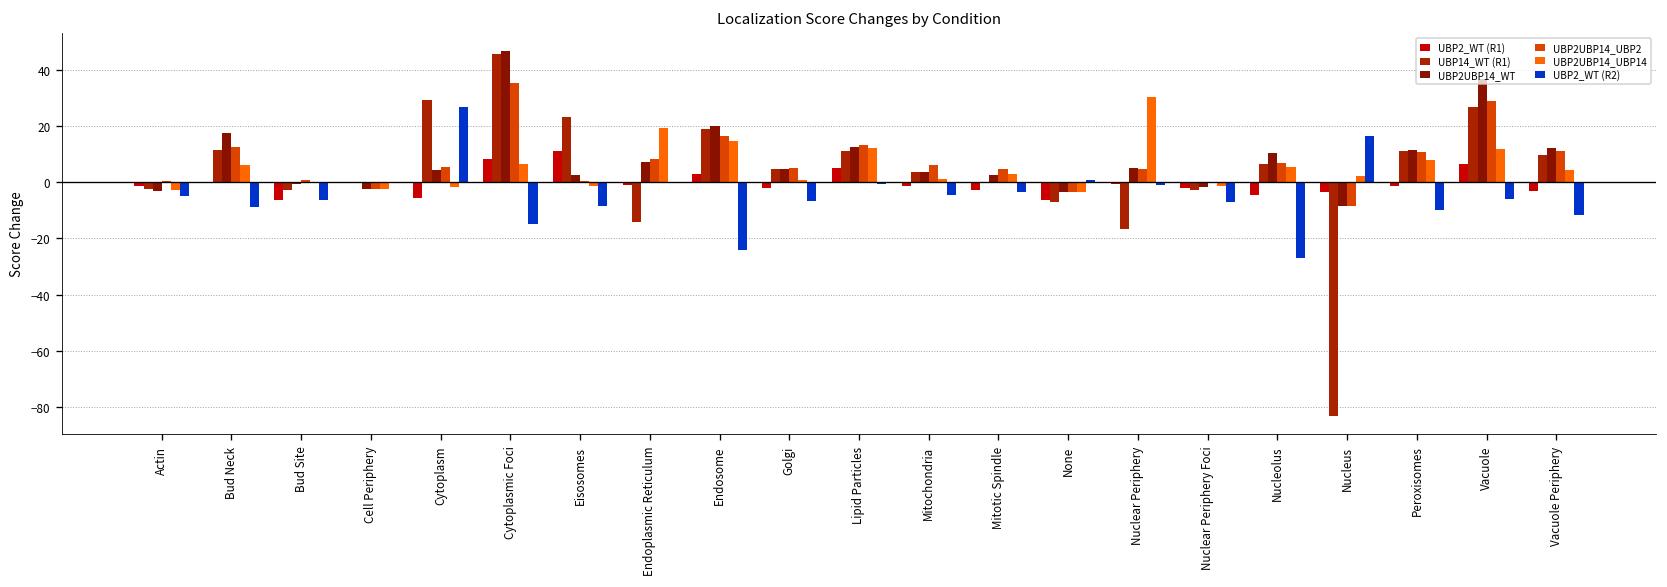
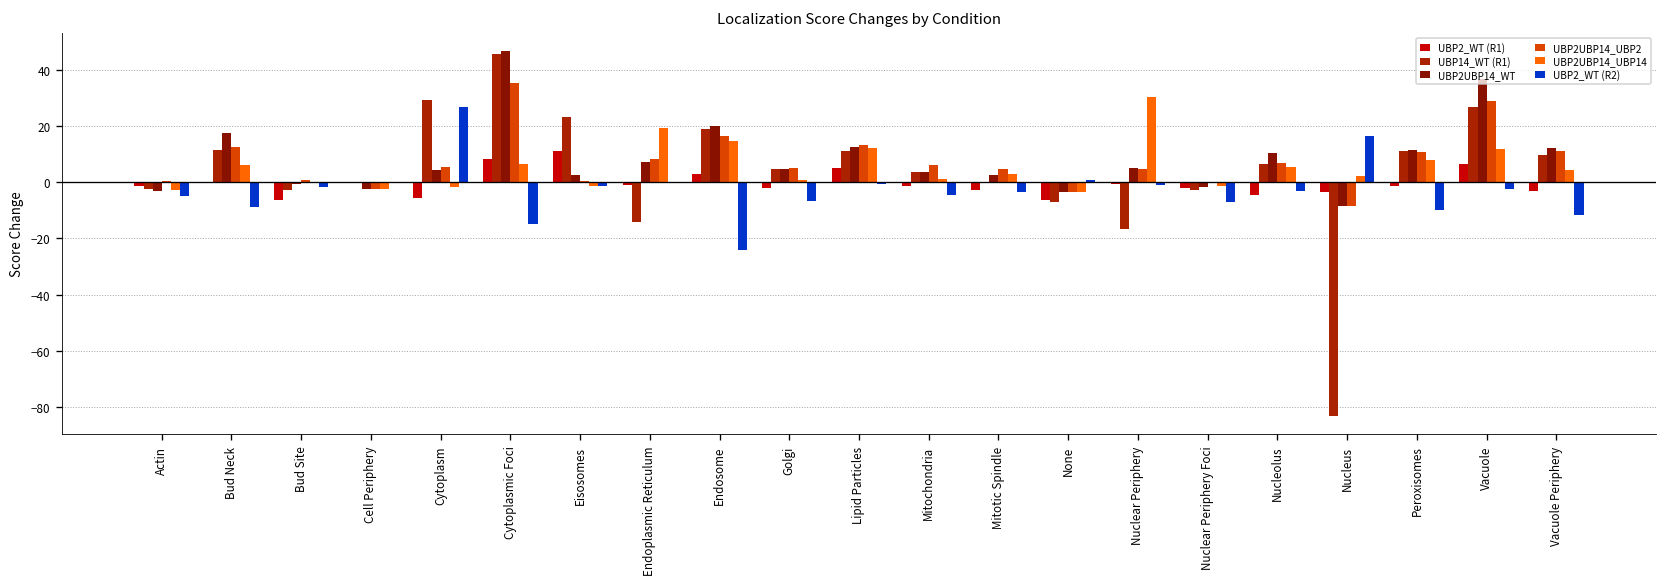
UBP2_WT (R2), Bud Site: -6 -> -2
UBP2_WT (R2), Eisosomes: -8 -> -1
UBP2_WT (R2), Nucleolus: -27 -> -3
UBP2_WT (R2), Vacuole: -6 -> -2
